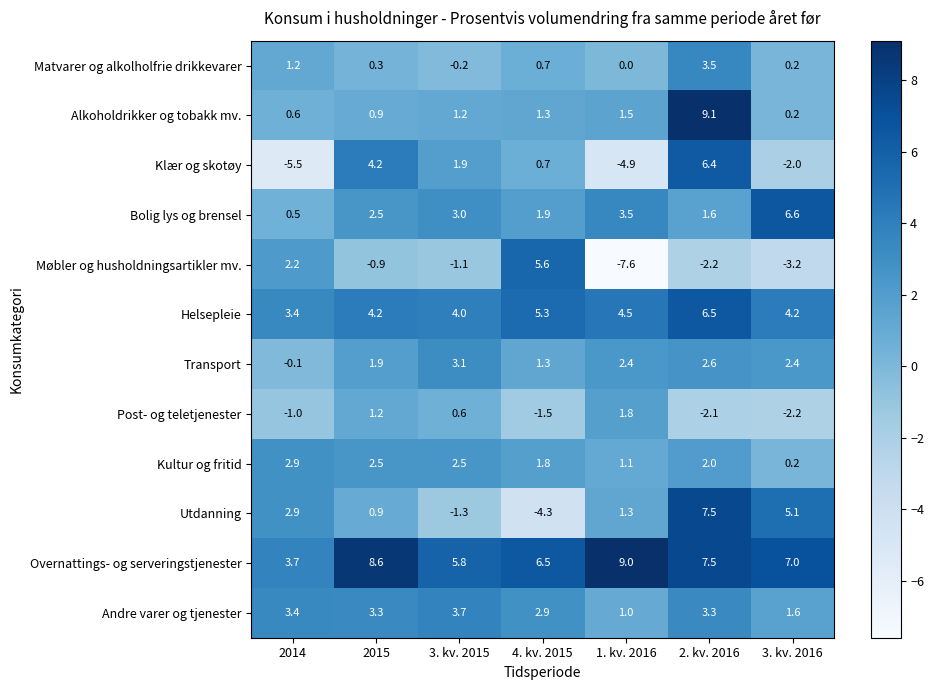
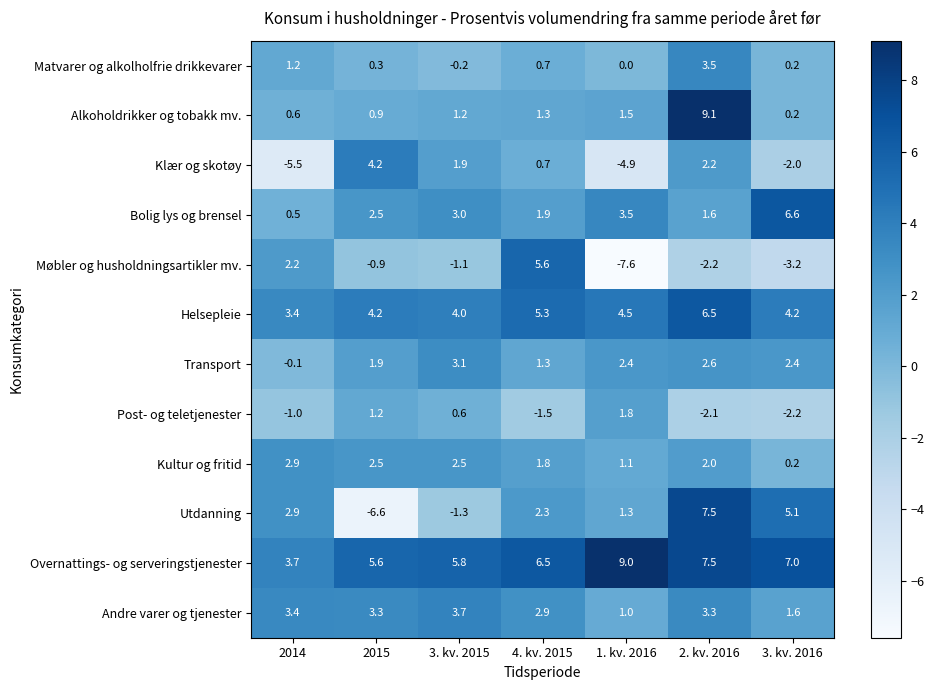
Klær og skotøy, 2. kv. 2016: 6.4 -> 2.2
Utdanning, 2015: 0.9 -> -6.6
Utdanning, 4. kv. 2015: -4.3 -> 2.3
Overnattings- og serveringstjenester, 2015: 8.6 -> 5.6
